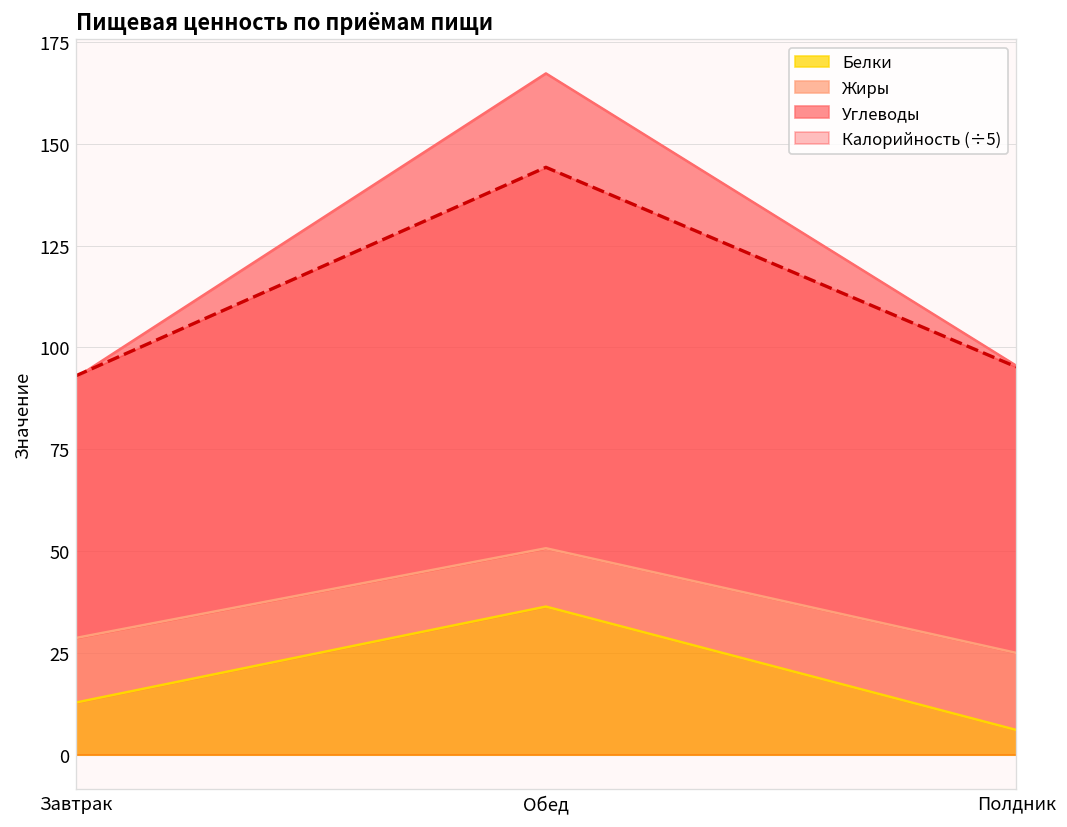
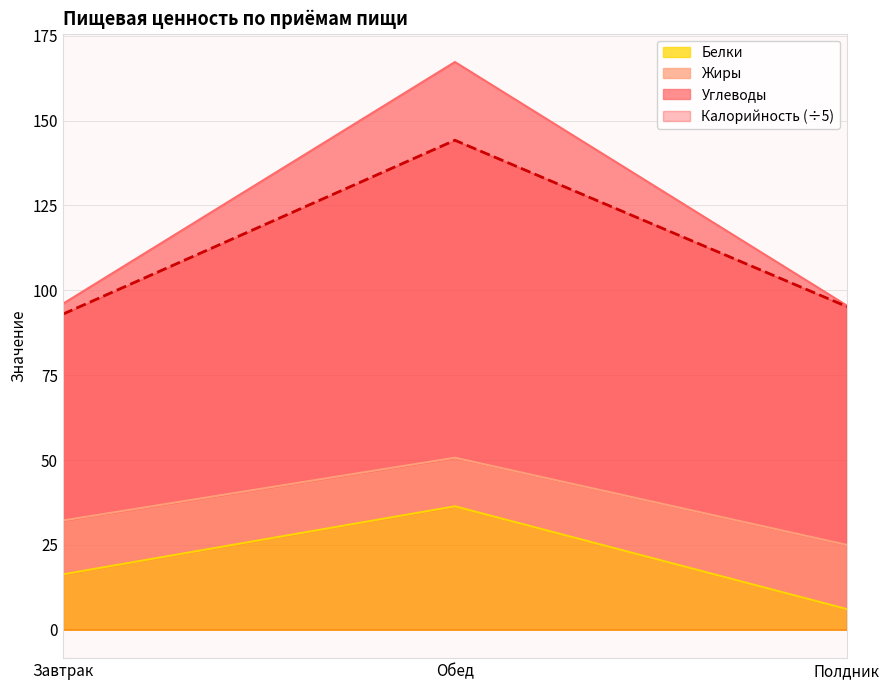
Белки, Завтрак: 13 -> 16
